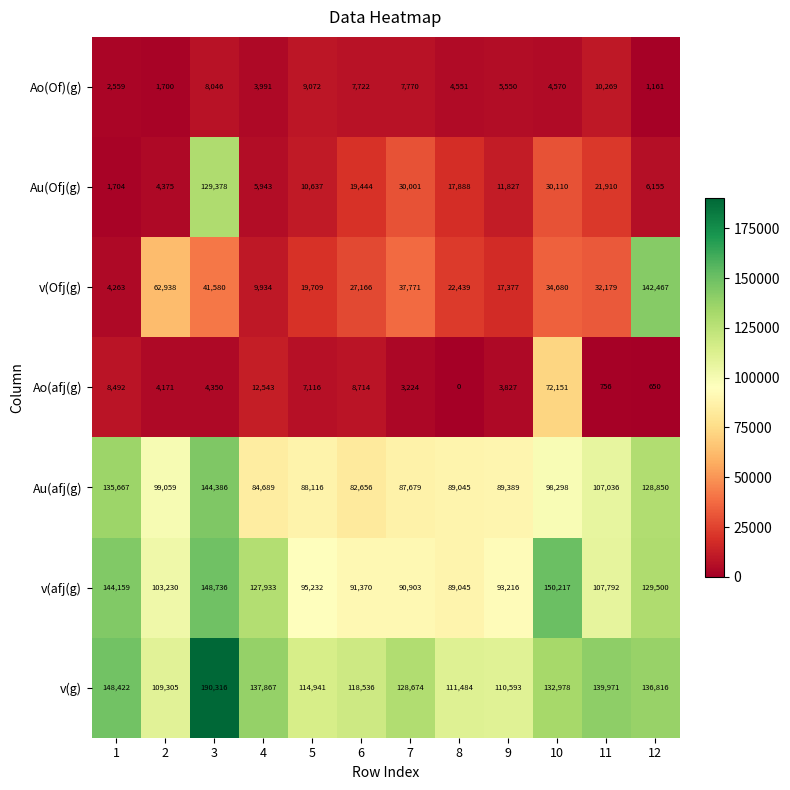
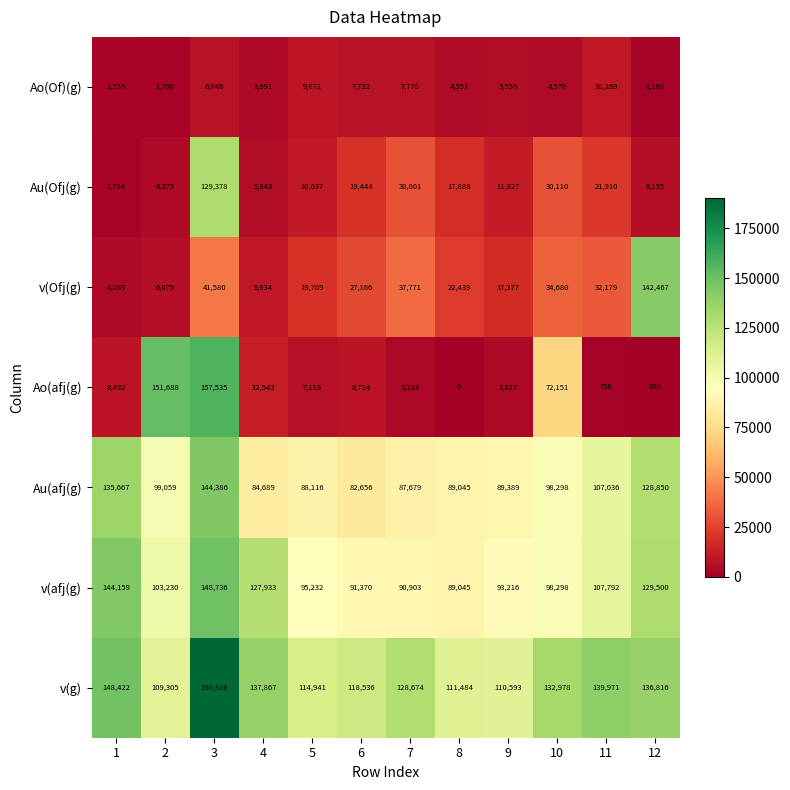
v(Ofj(g), 2: 62,938 -> 6,075
Ao(afj(g), 2: 4,171 -> 151,688
Ao(afj(g), 3: 4,350 -> 157,535
v(afj(g), 10: 150,217 -> 98,298
